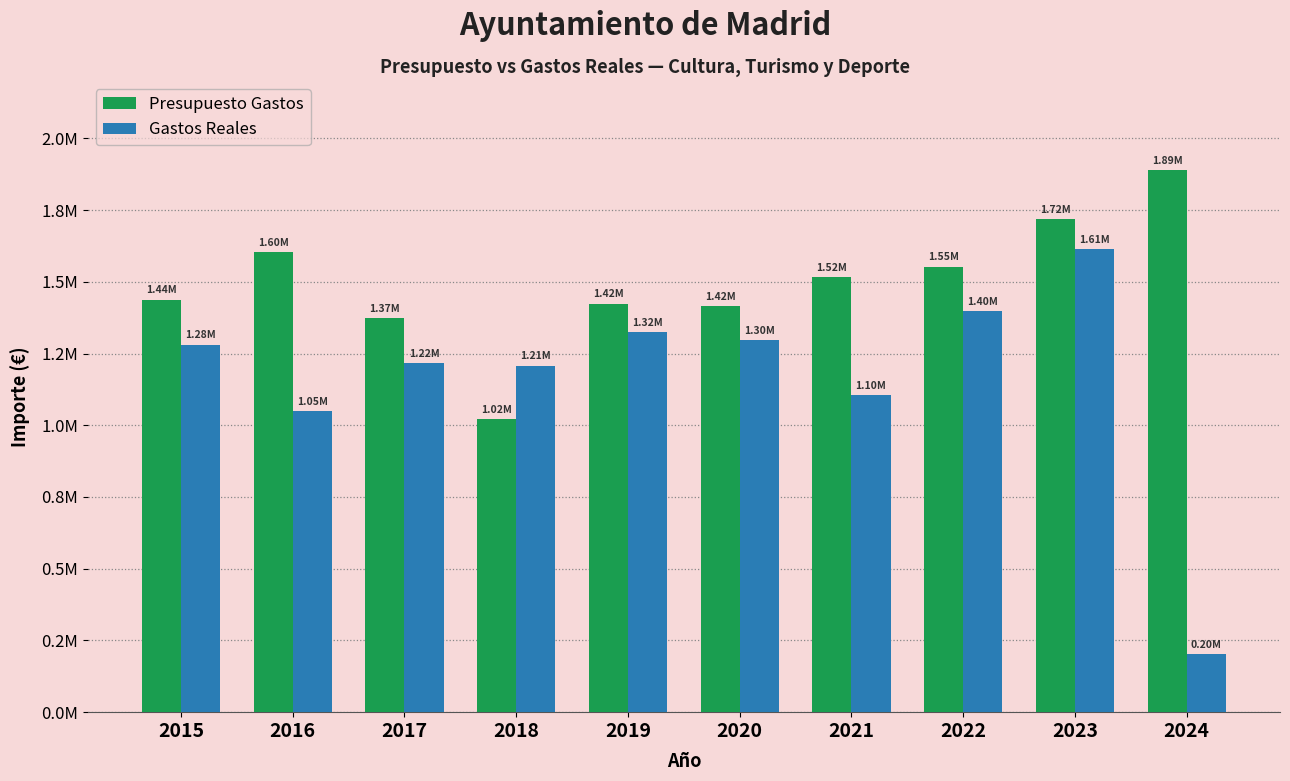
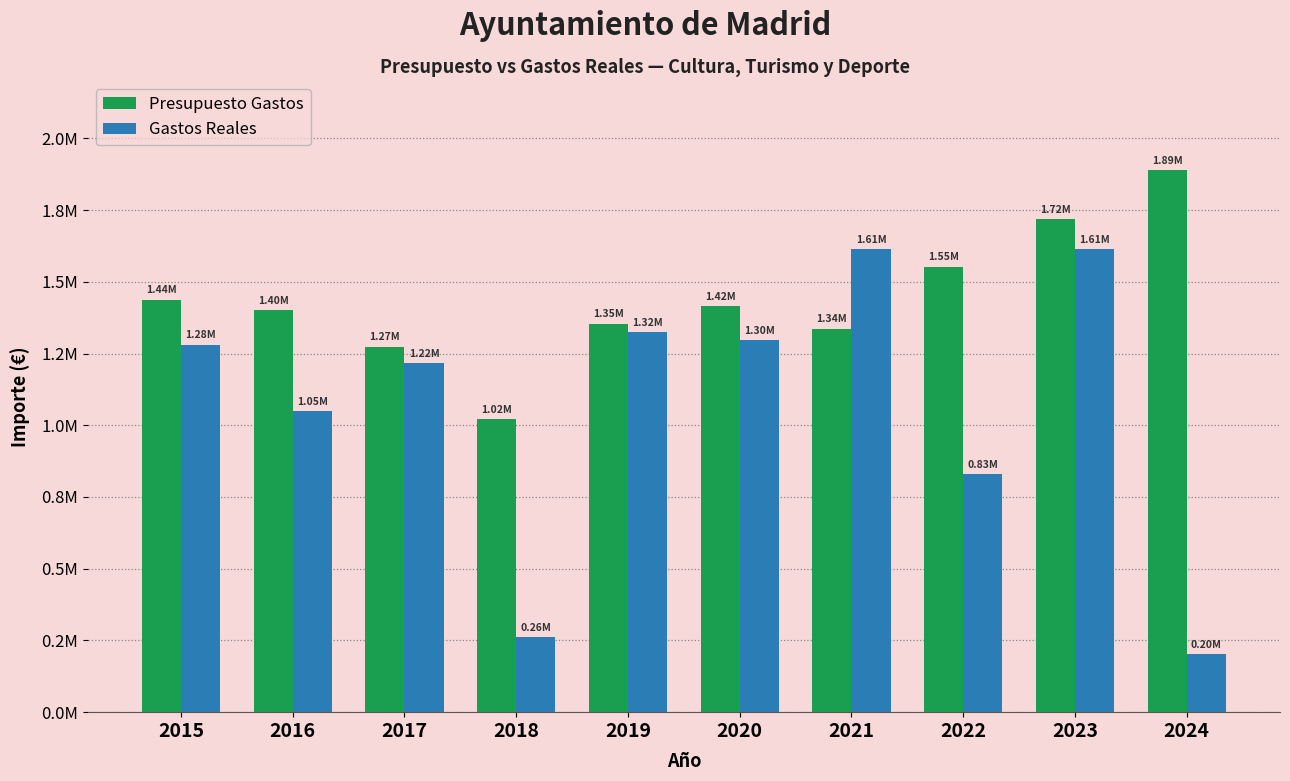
Presupuesto Gastos, 2016: 1.60M -> 1.40M
Presupuesto Gastos, 2017: 1.37M -> 1.27M
Gastos Reales, 2018: 1.21M -> 0.26M
Presupuesto Gastos, 2019: 1.42M -> 1.35M
Presupuesto Gastos, 2021: 1.52M -> 1.34M
Gastos Reales, 2021: 1.10M -> 1.61M
Gastos Reales, 2022: 1.40M -> 0.83M
